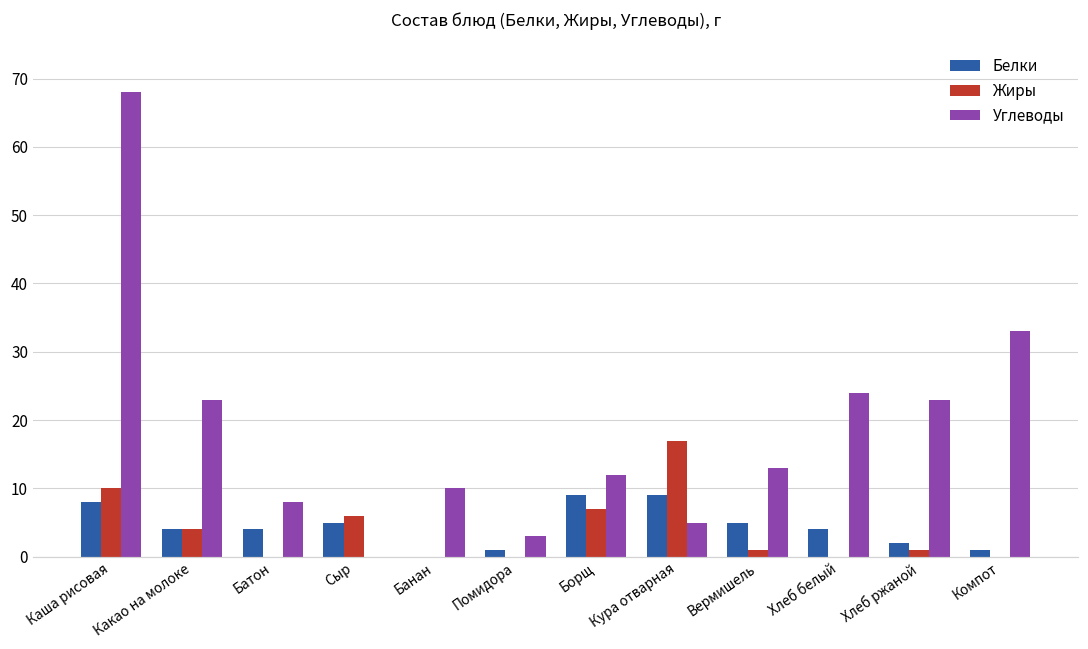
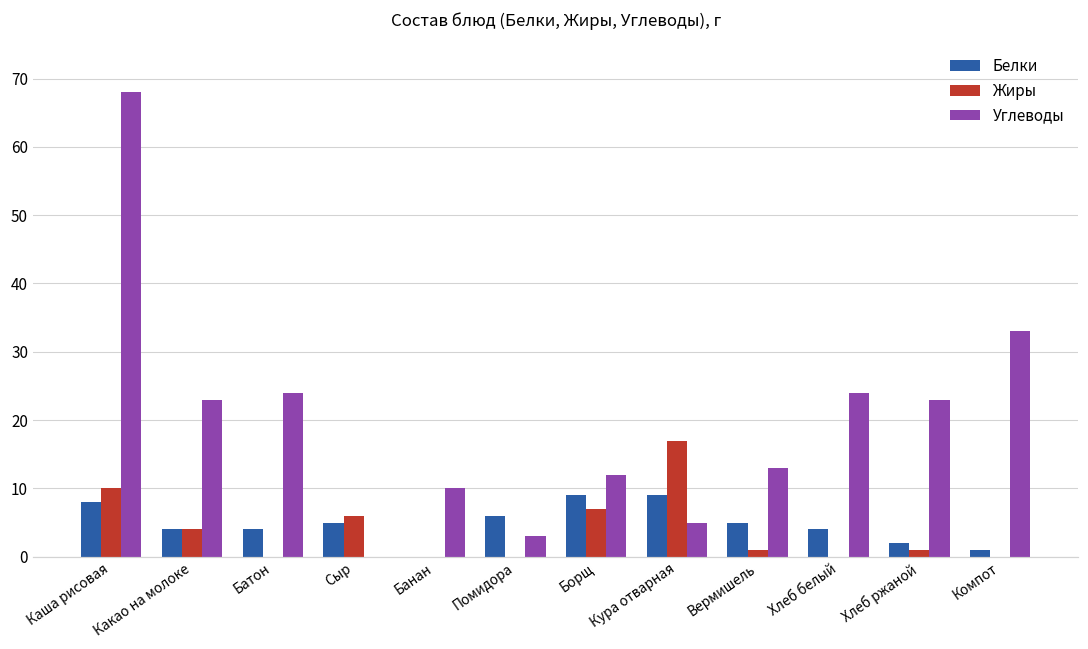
Углеводы, Батон: 8 -> 24
Белки, Помидора: 1 -> 6
